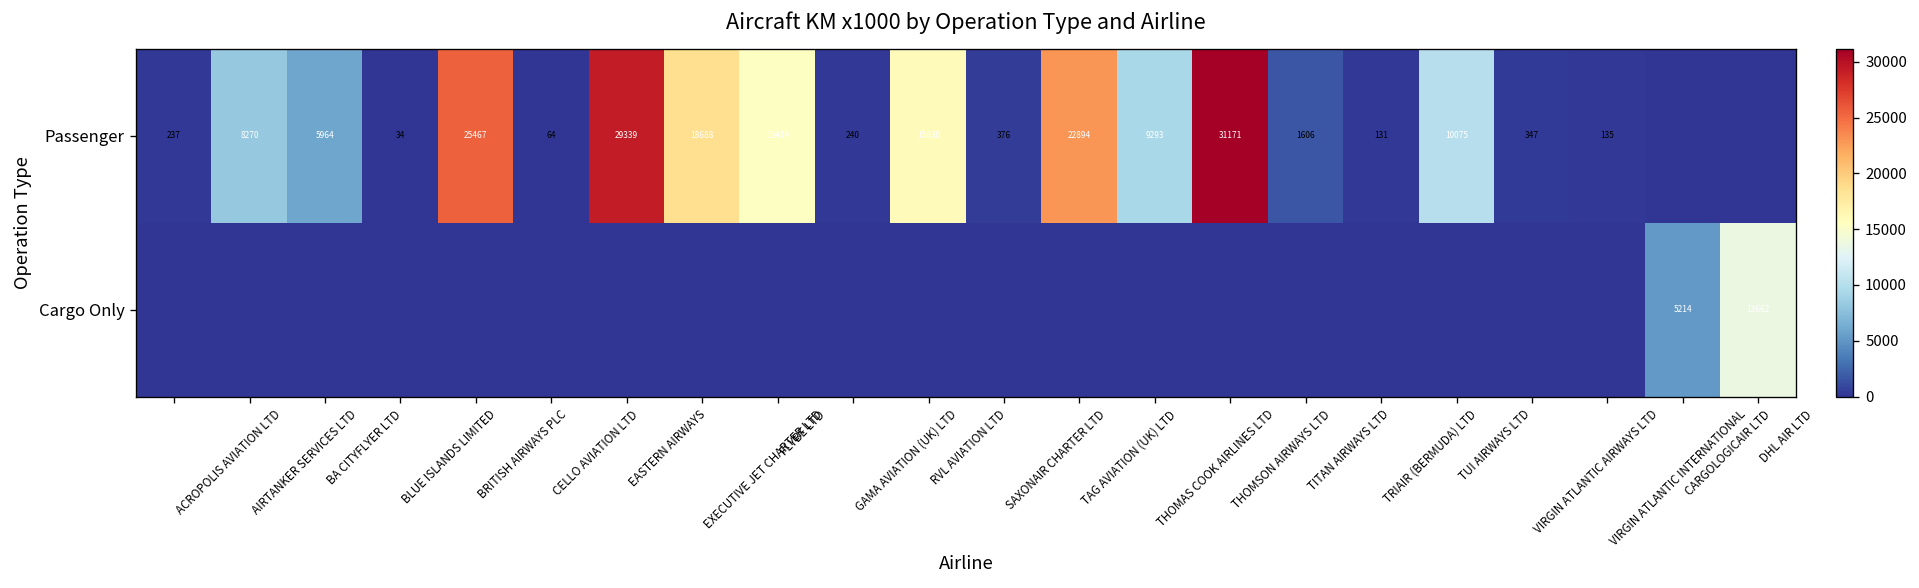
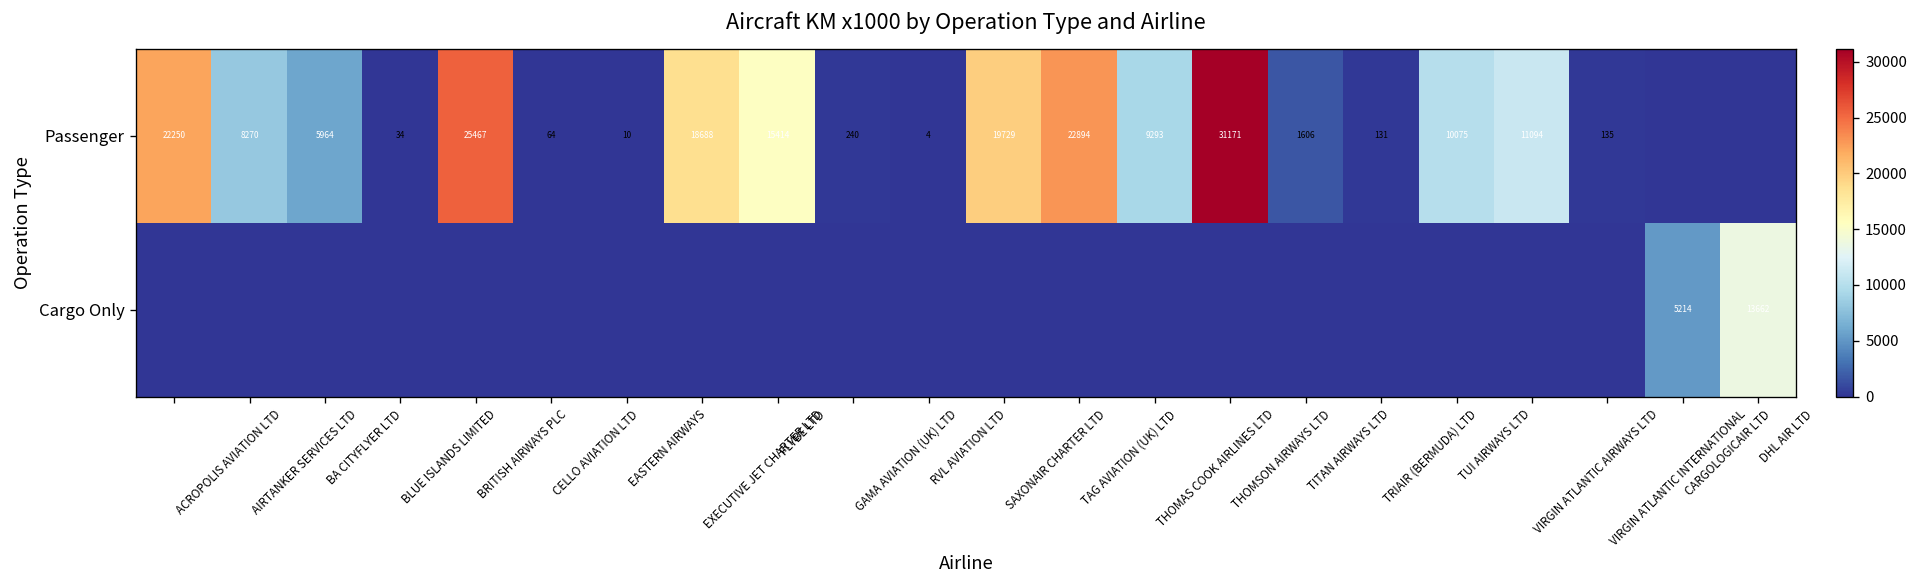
Passenger, ACROPOLIS AVIATION LTD: 237 -> 22250
Passenger, EASTERN AIRWAYS: 29339 -> 10
Passenger, RVL AVIATION LTD: 15830 -> 4
Passenger, SAXONAIR CHARTER LTD: 376 -> 19729
Passenger, VIRGIN ATLANTIC AIRWAYS LTD: 347 -> 11094
